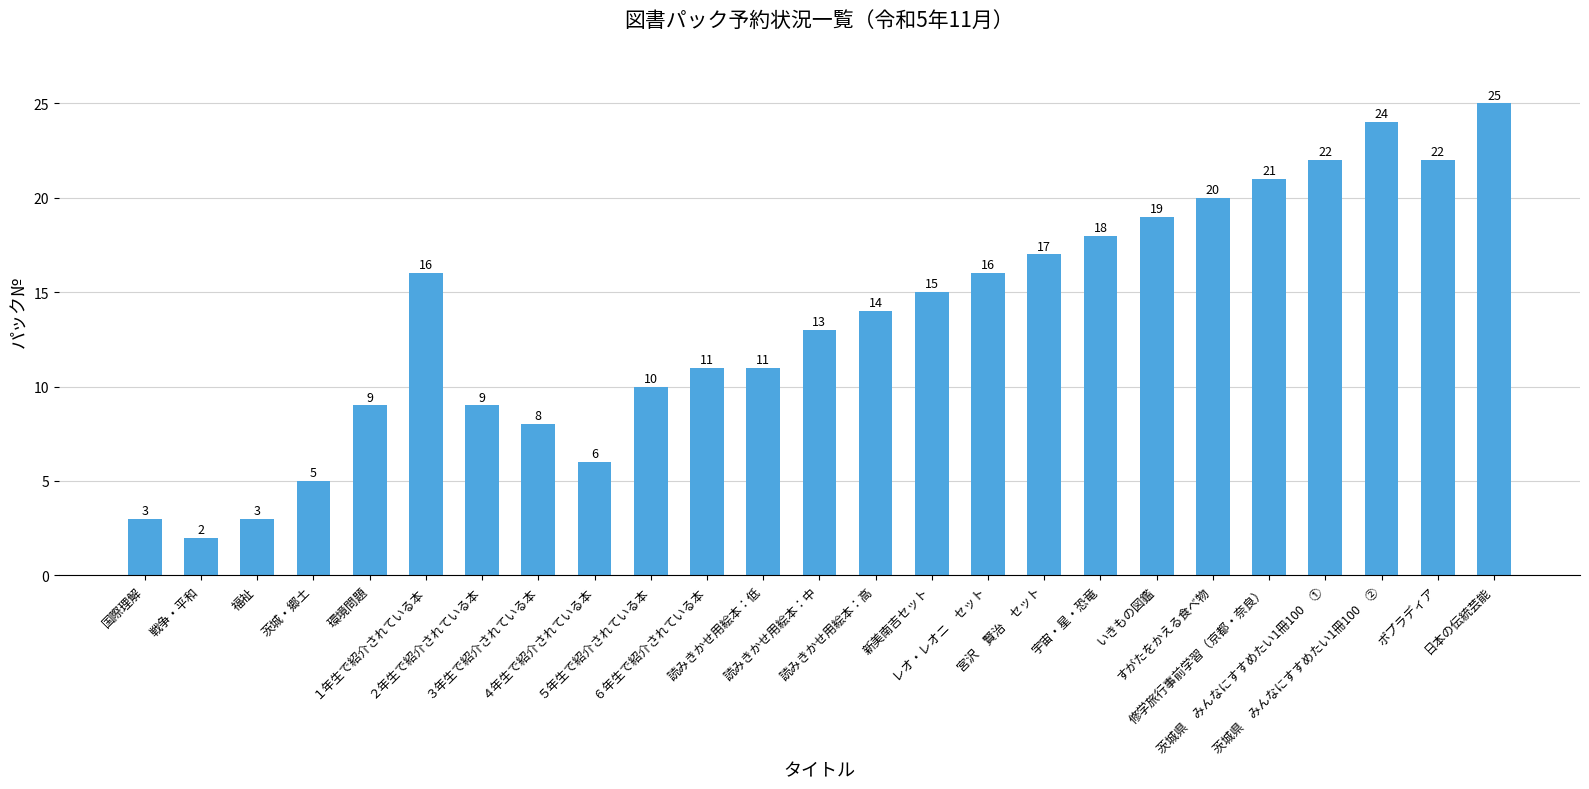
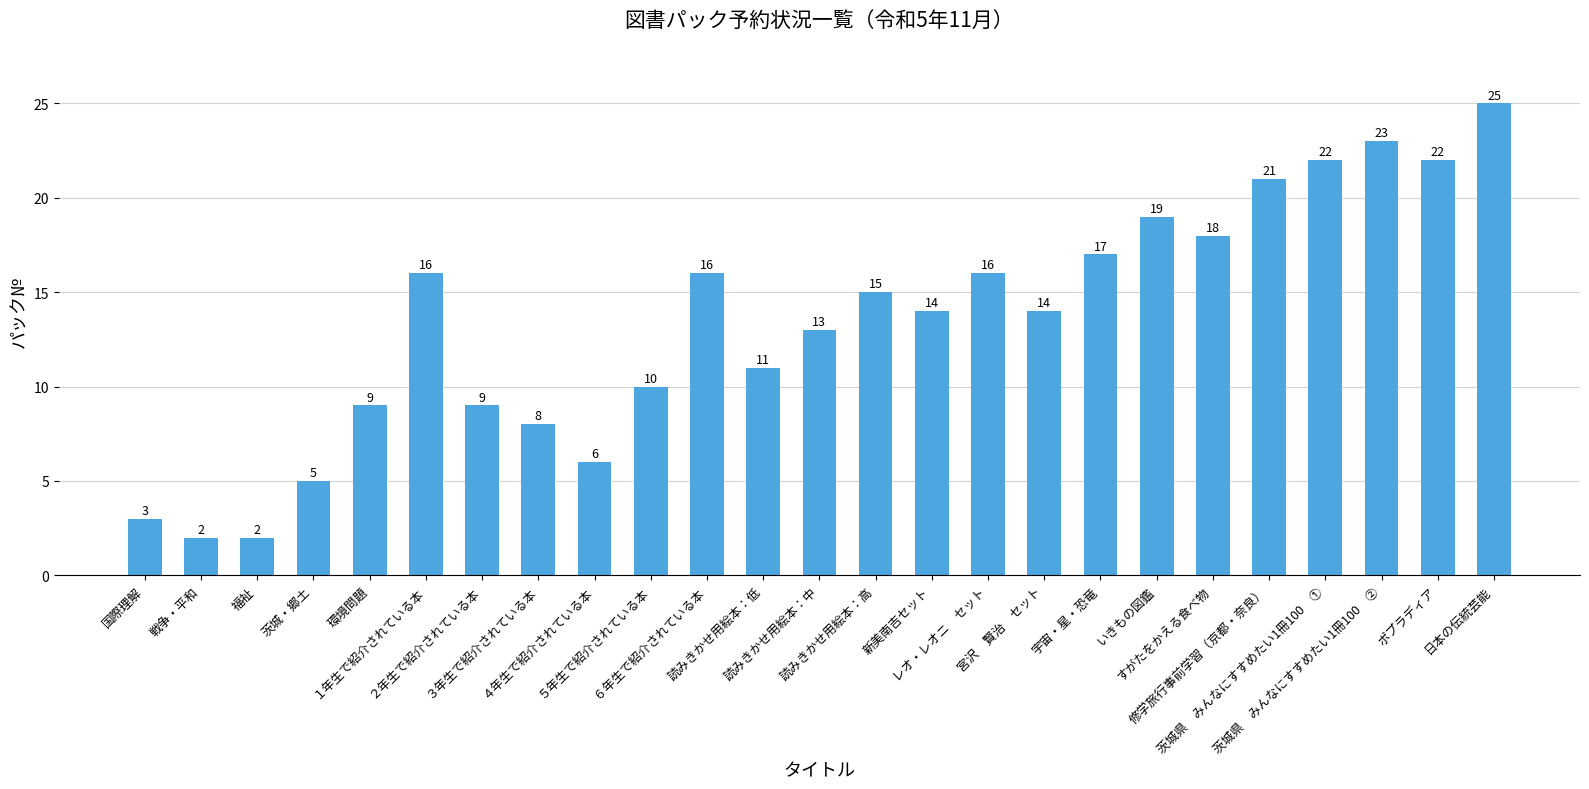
福祉: 3 -> 2
６年生で紹介されている本: 11 -> 16
読みきかせ用絵本：高: 14 -> 15
新美南吉セット: 15 -> 14
宮沢 賢治 セット: 17 -> 14
宇宙・星・恐竜: 18 -> 17
すがたをかえる食べ物: 20 -> 18
茨城県 みんなにすすめたい1冊100 ②: 24 -> 23
